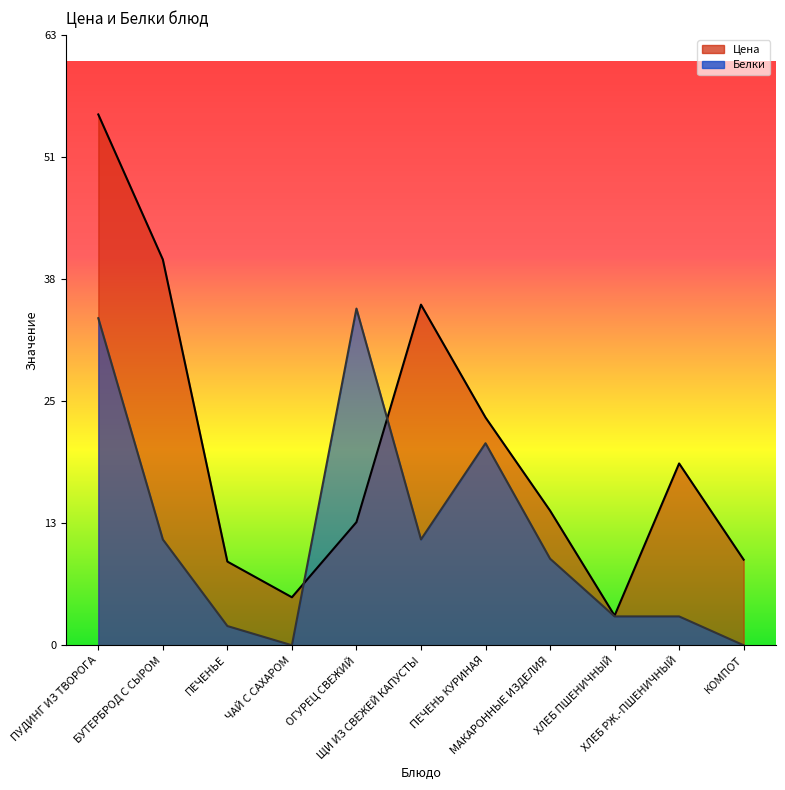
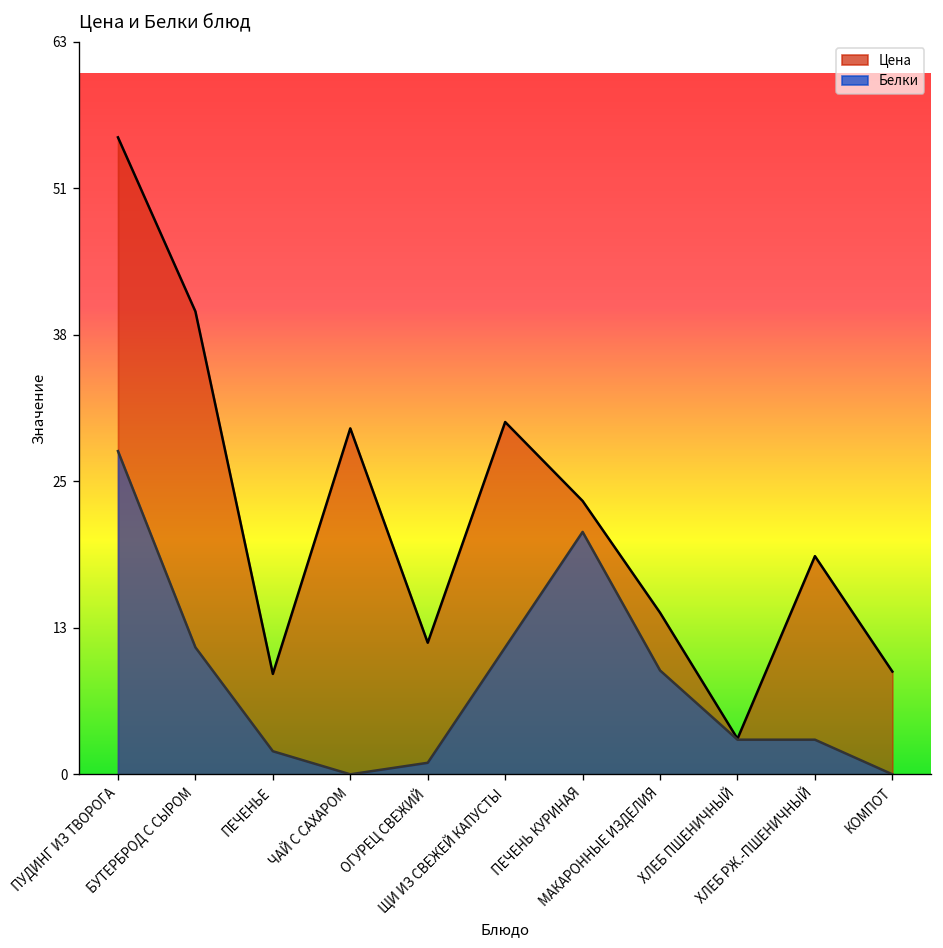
Белки, ПУДИНГ ИЗ ТВОРОГА: 34 -> 28
Цена, ЧАЙ С САХАРОМ: 5 -> 30
Цена, ОГУРЕЦ СВЕЖИЙ: 13 -> 11
Белки, ОГУРЕЦ СВЕЖИЙ: 35 -> 1
Цена, ЩИ ИЗ СВЕЖЕЙ КАПУСТЫ: 35 -> 31
